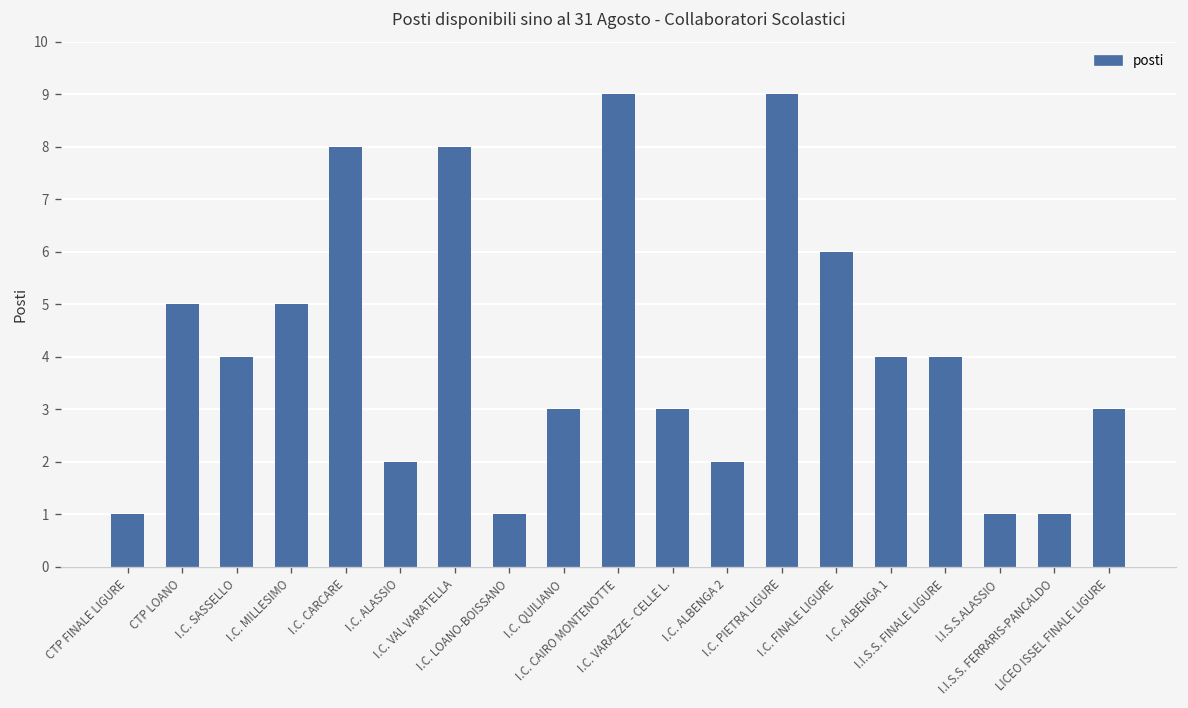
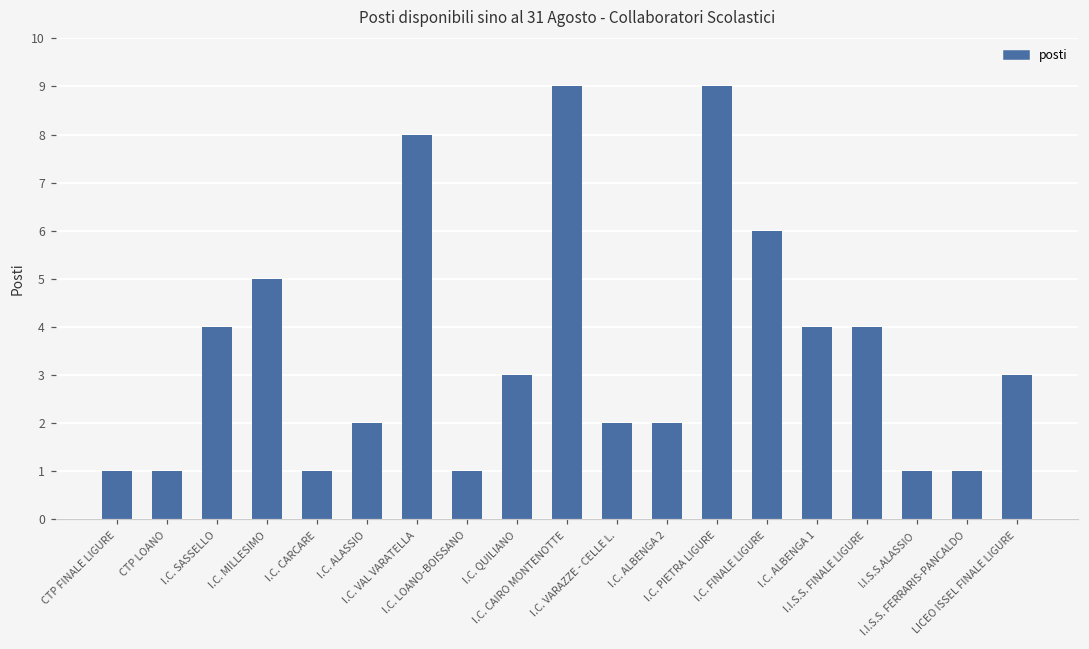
CTP LOANO: 5 -> 1
I.C. CARCARE: 8 -> 1
I.C. VARAZZE - CELLE L.: 3 -> 2
